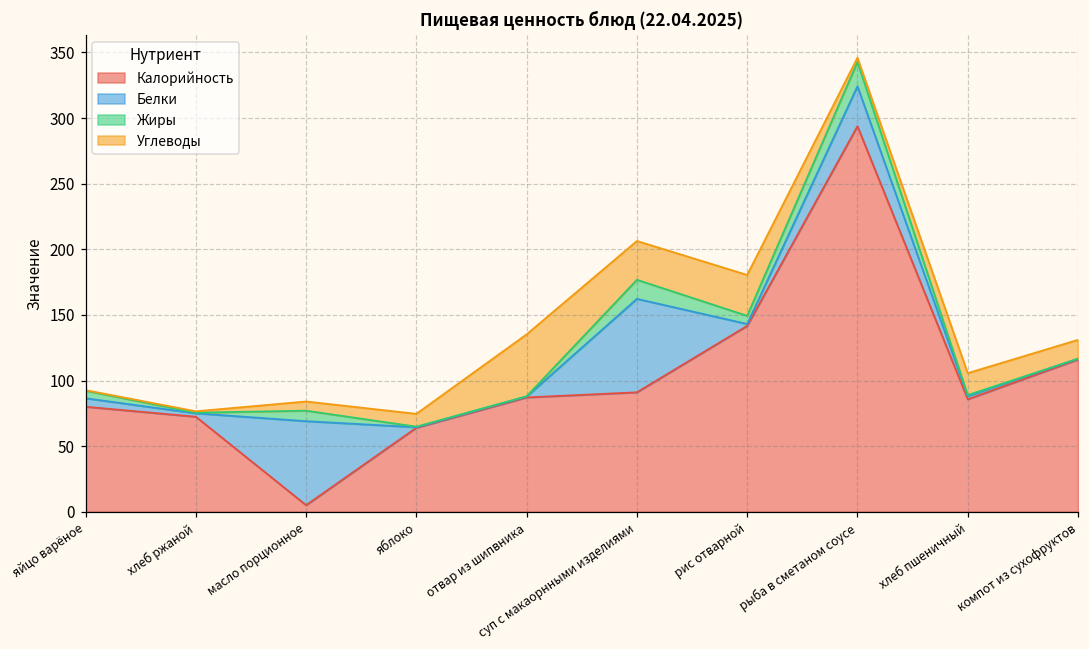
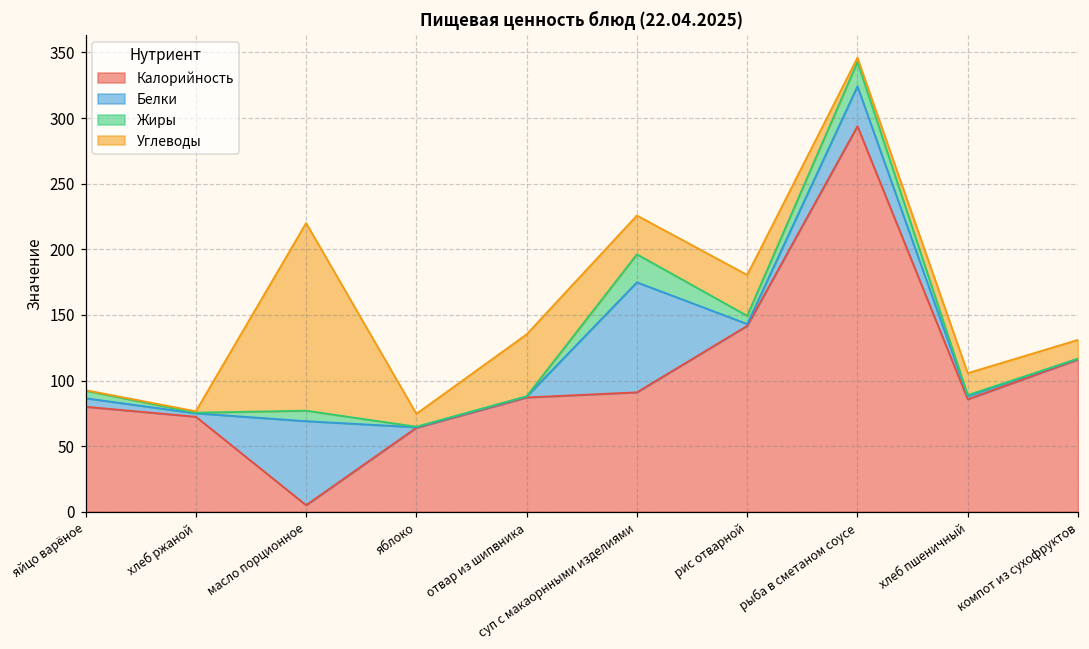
Углеводы, масло порционное: 7 -> 143
Белки, суп с макаорнными изделиями: 71 -> 84
Жиры, суп с макаорнными изделиями: 15 -> 21
